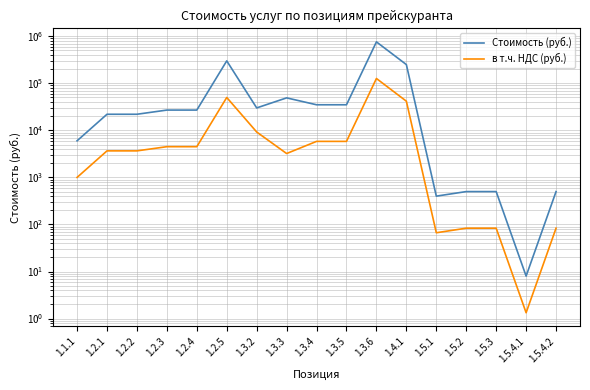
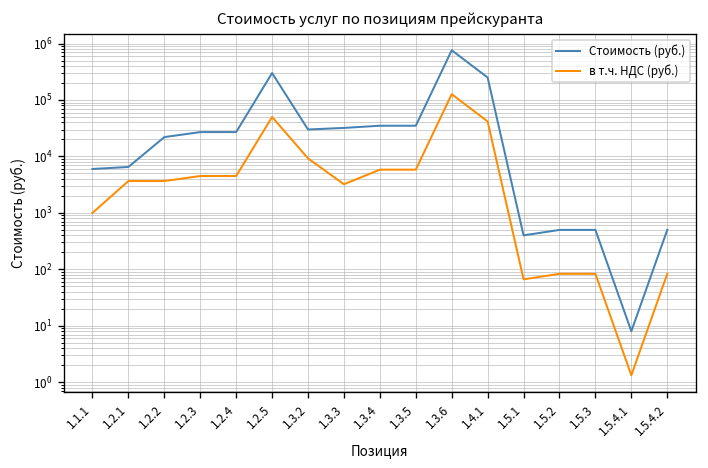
Стоимость (руб.), 1.2.1: 20000 -> 7000
Стоимость (руб.), 1.3.3: 50000 -> 30000
